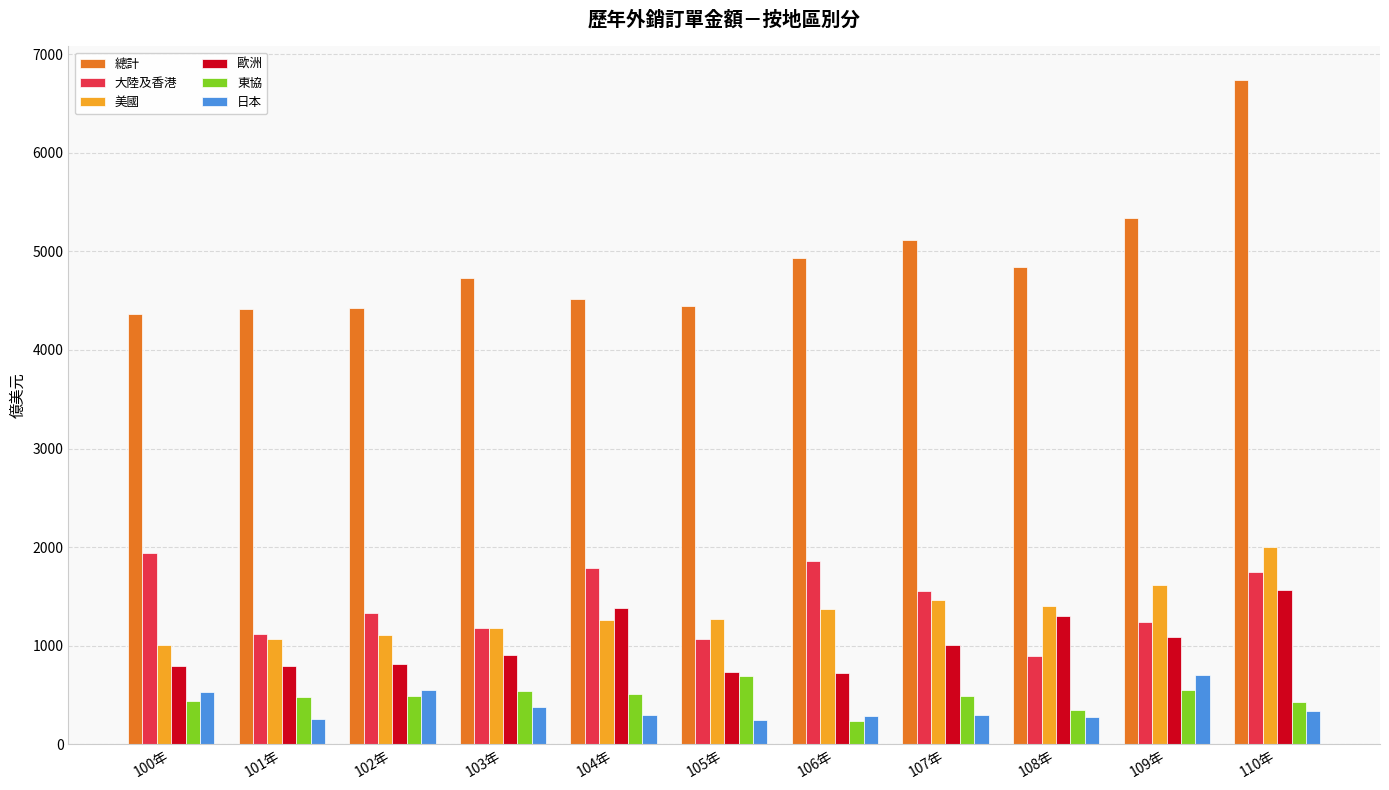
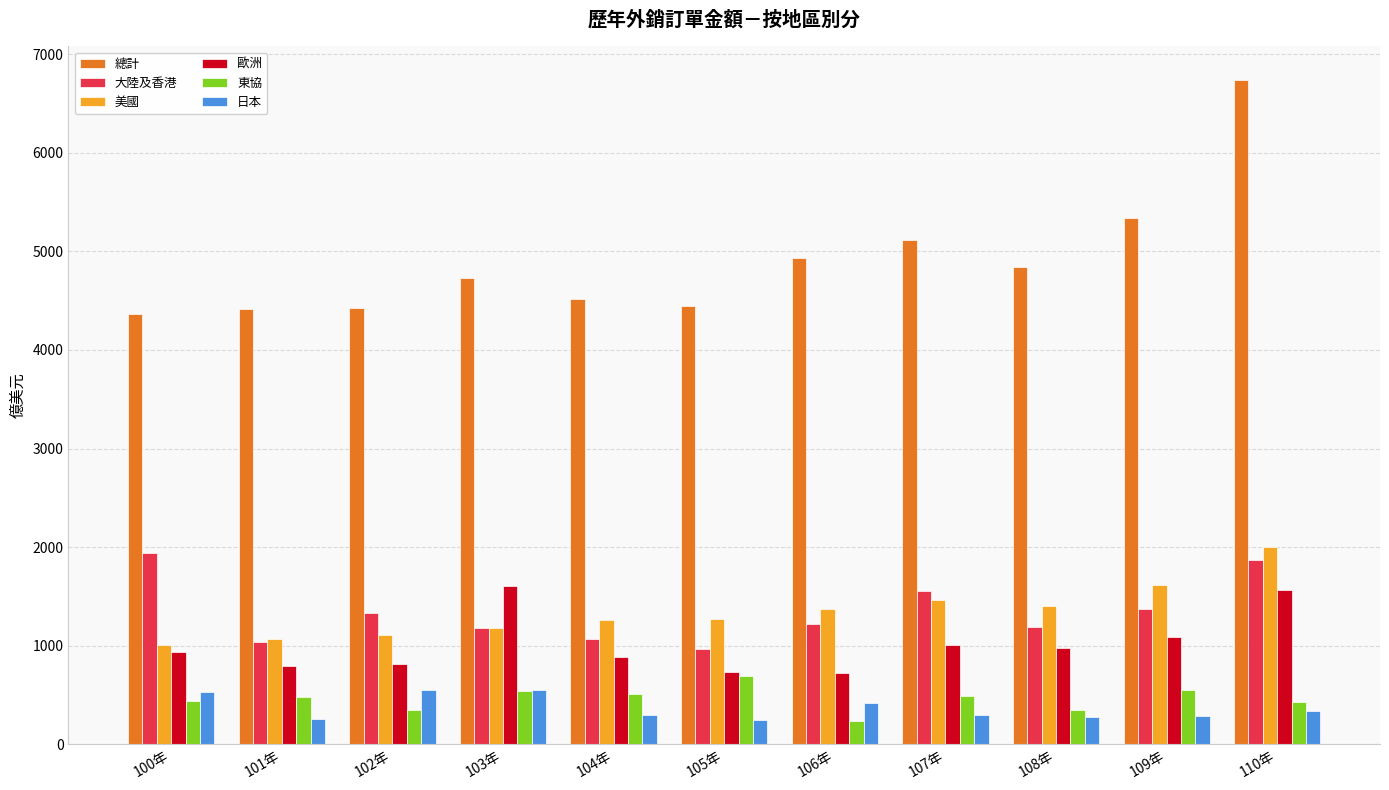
歐洲, 100年: 800 -> 900
大陸及香港, 101年: 1100 -> 1000
東協, 102年: 500 -> 300
歐洲, 103年: 900 -> 1600
日本, 103年: 400 -> 600
大陸及香港, 104年: 1800 -> 1100
歐洲, 104年: 1400 -> 900
大陸及香港, 105年: 1100 -> 1000
大陸及香港, 106年: 1900 -> 1200
日本, 106年: 300 -> 400
大陸及香港, 108年: 900 -> 1200
歐洲, 108年: 1300 -> 1000
大陸及香港, 109年: 1200 -> 1400
日本, 109年: 700 -> 300
大陸及香港, 110年: 1800 -> 1900
